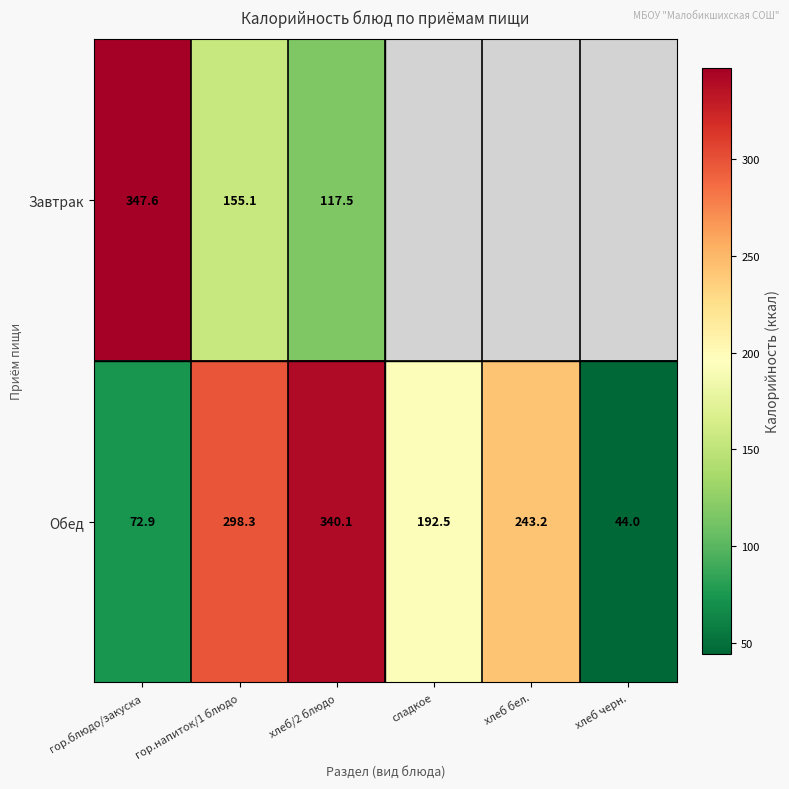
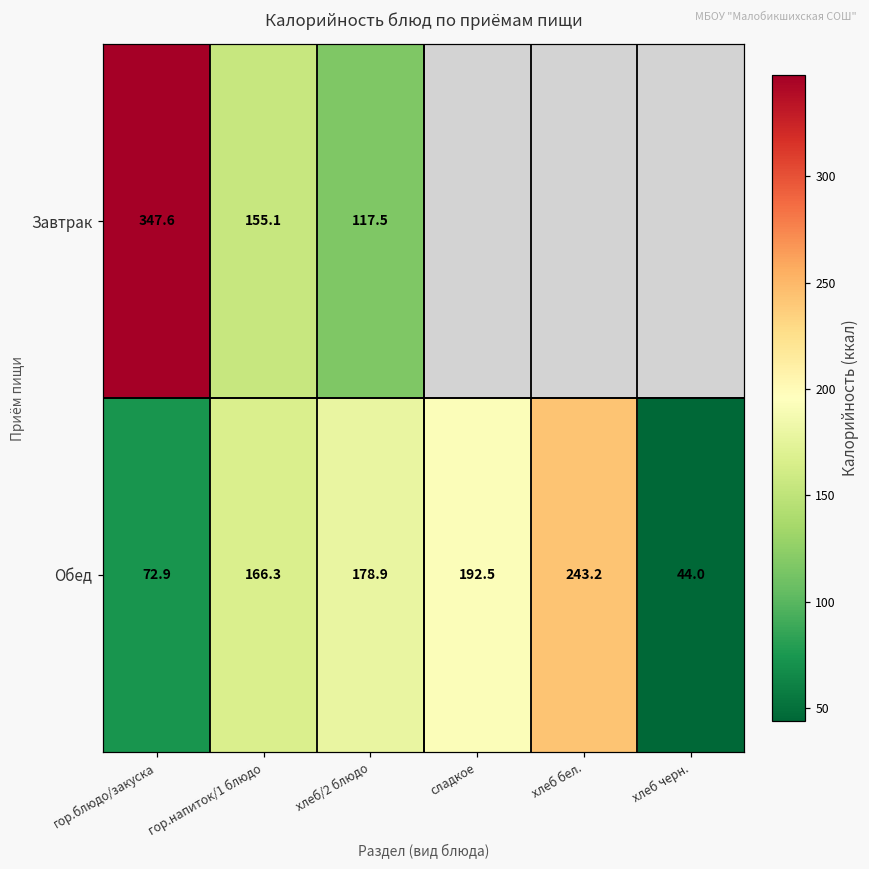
Обед, гор.напиток/1 блюдо: 298.3 -> 166.3
Обед, хлеб/2 блюдо: 340.1 -> 178.9
